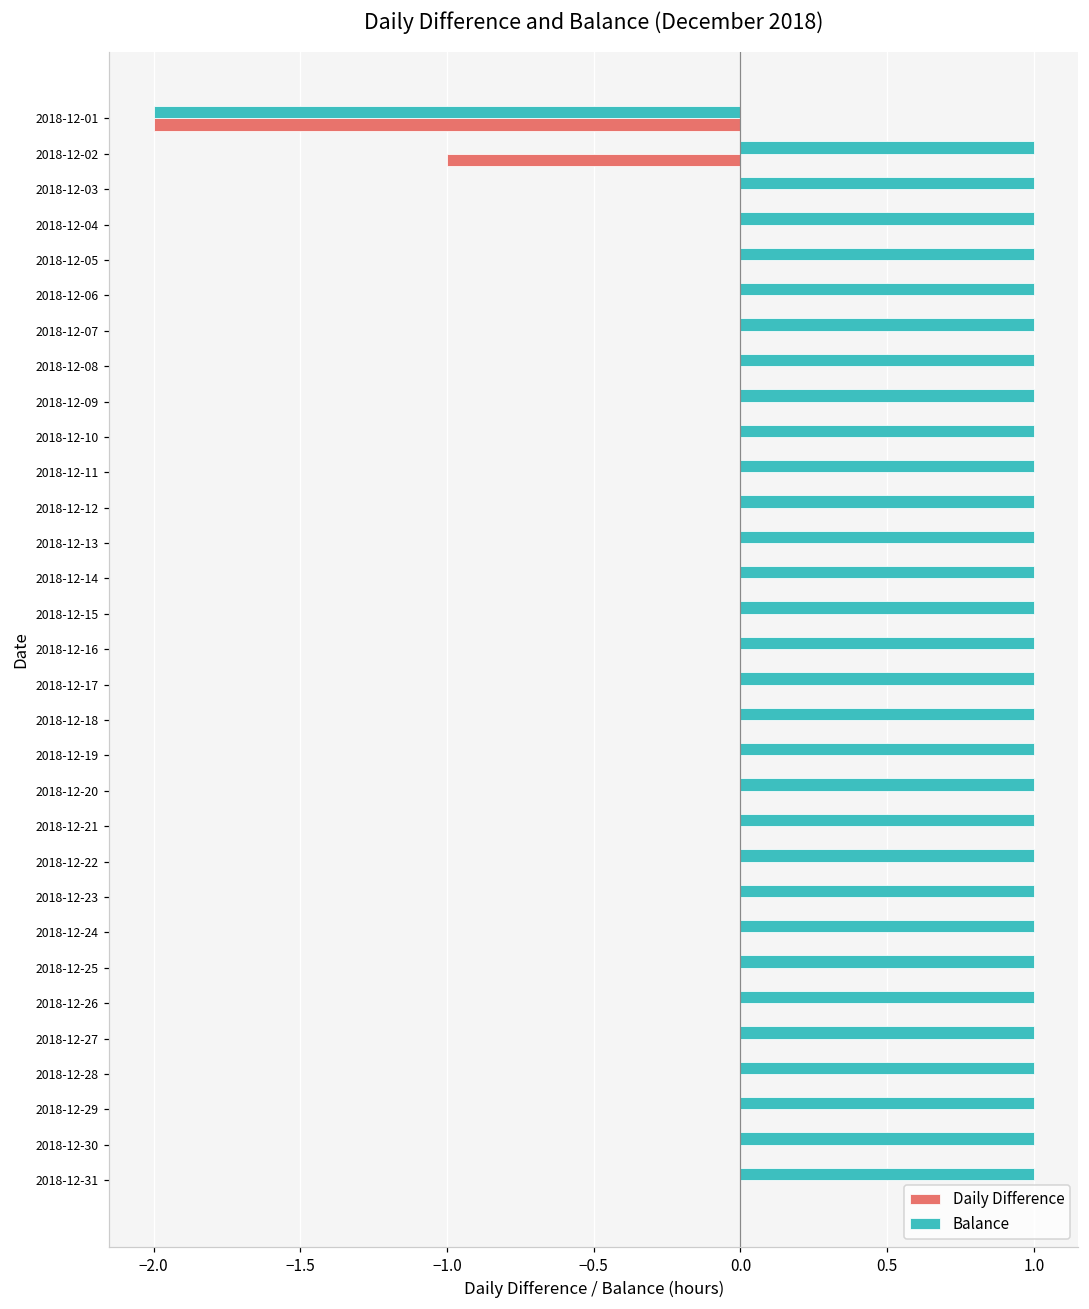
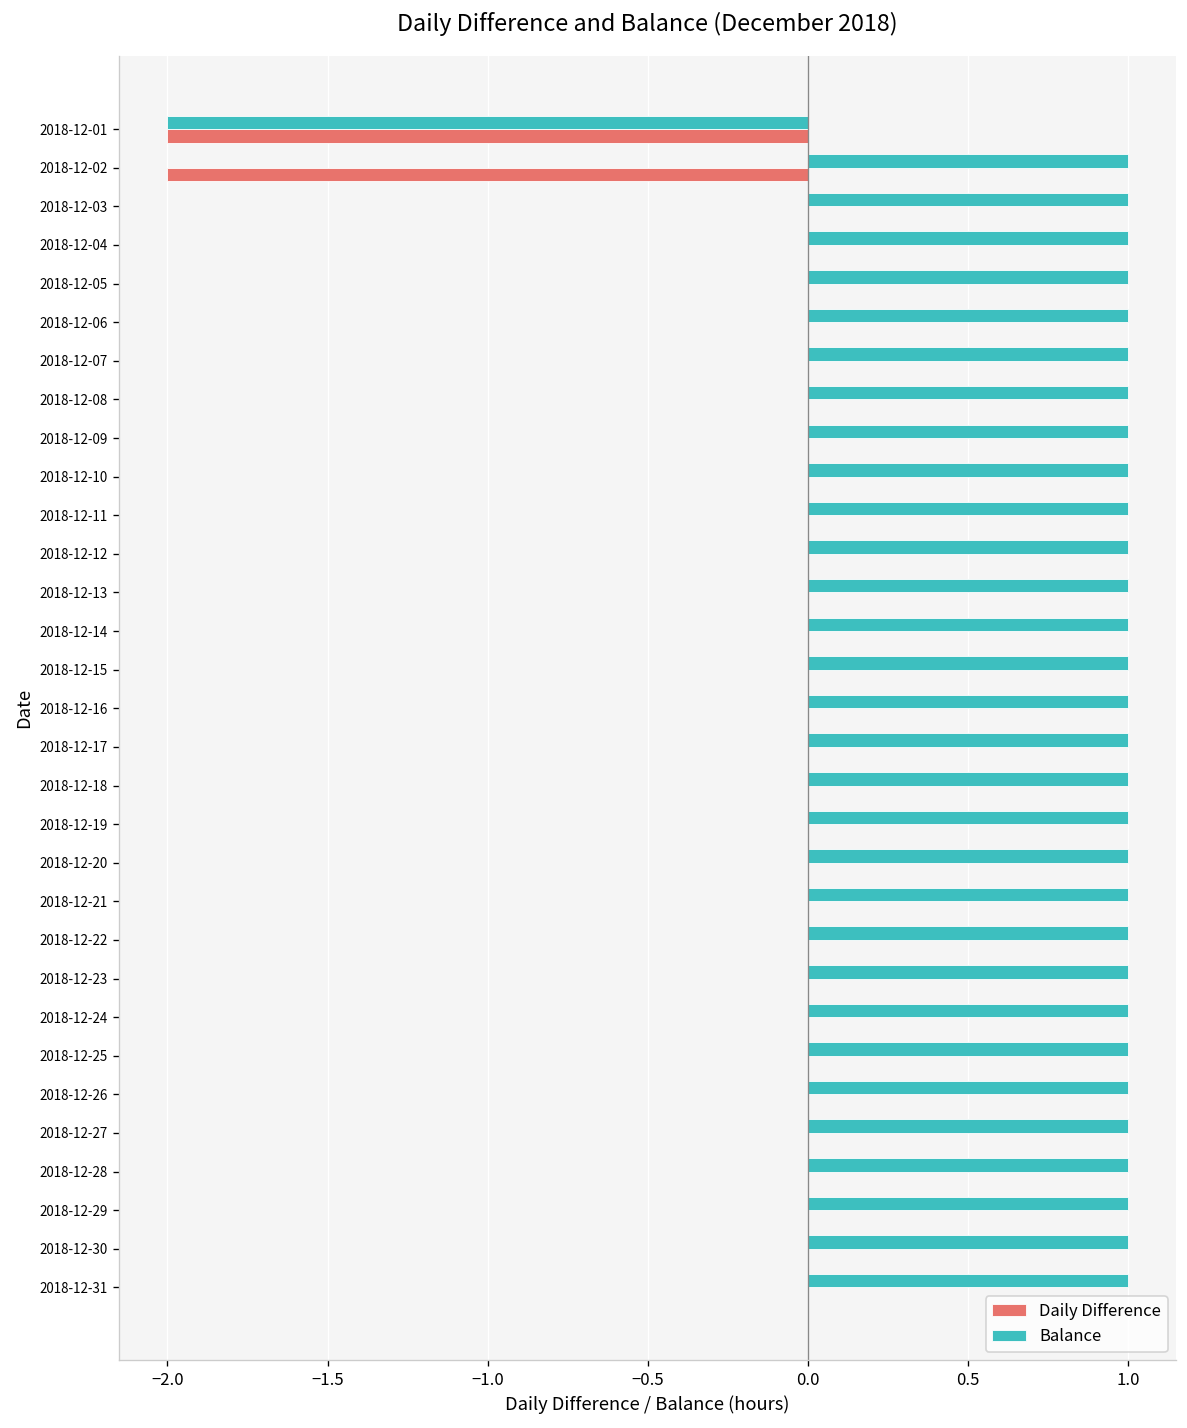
Daily Difference, 2018-12-02: -1 -> -2
